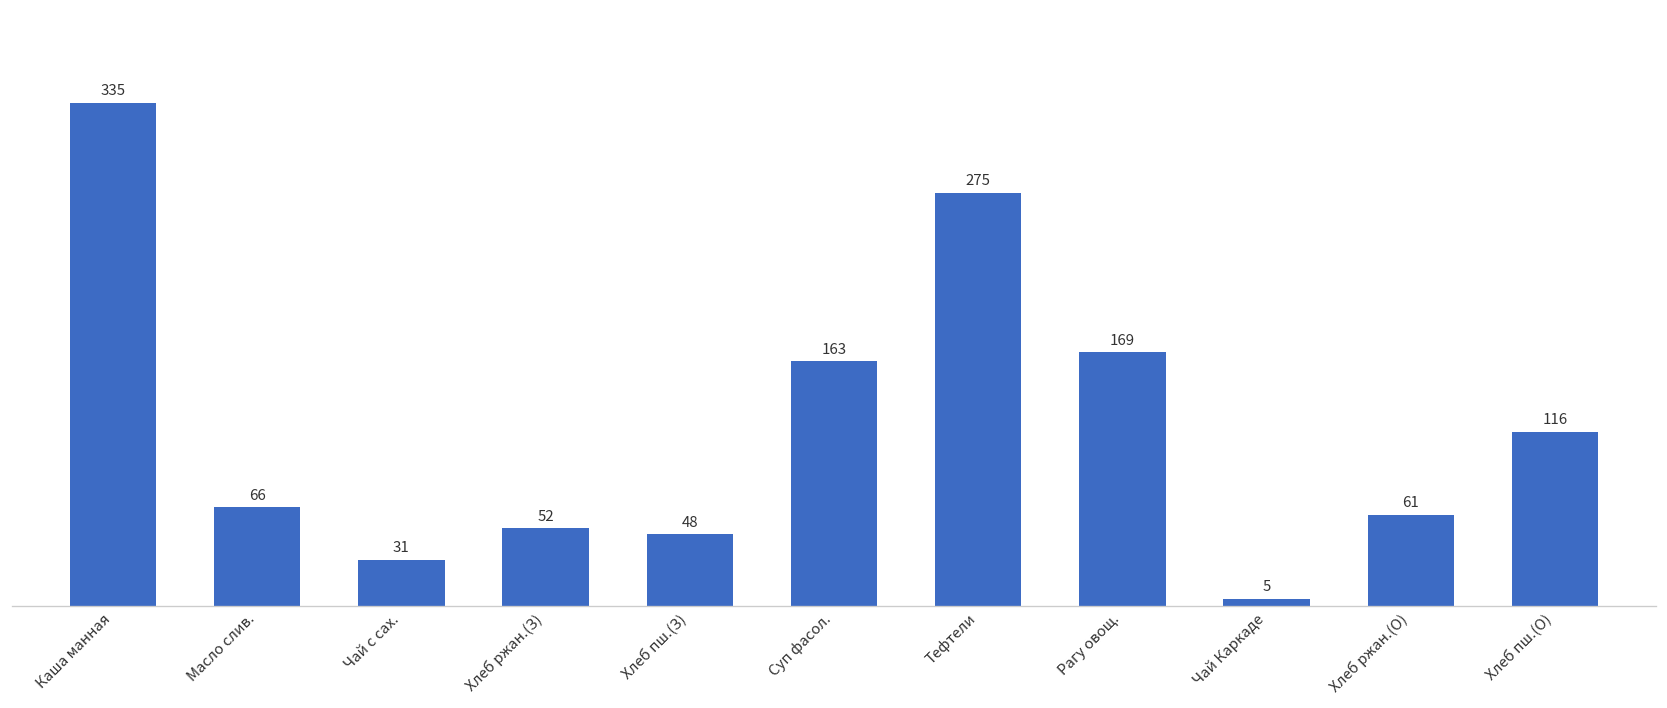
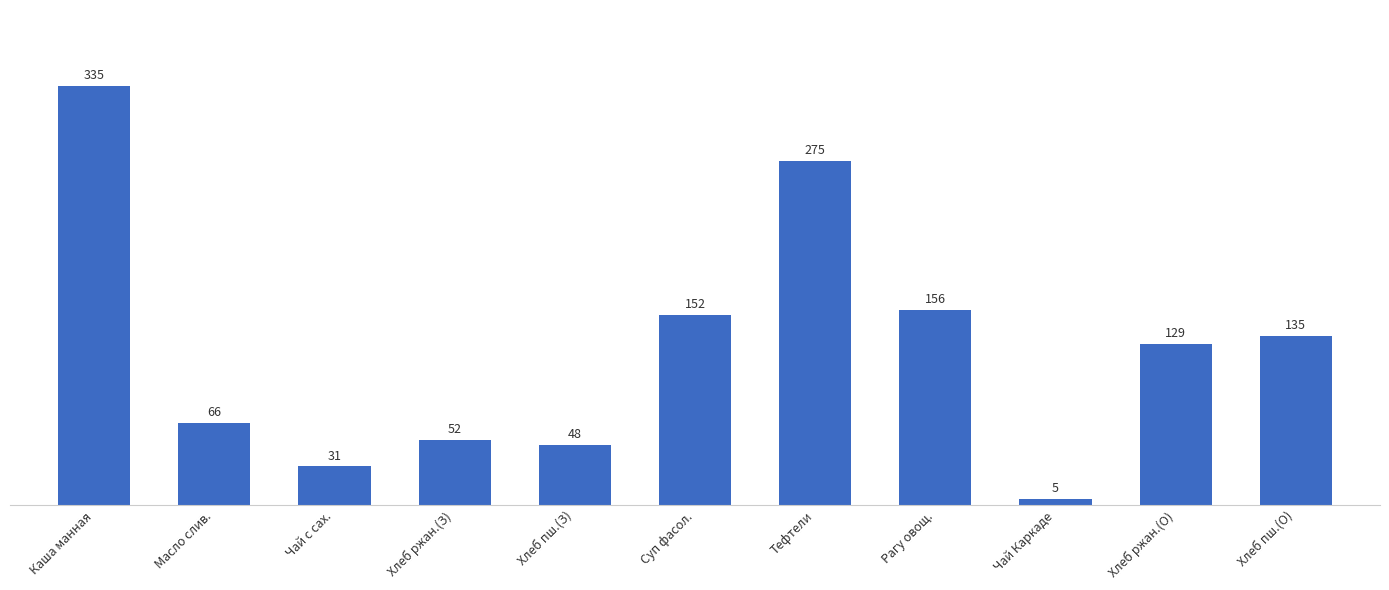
Суп фасол.: 163 -> 152
Рагу овощ.: 169 -> 156
Хлеб ржан.(О): 61 -> 129
Хлеб пш.(О): 116 -> 135
